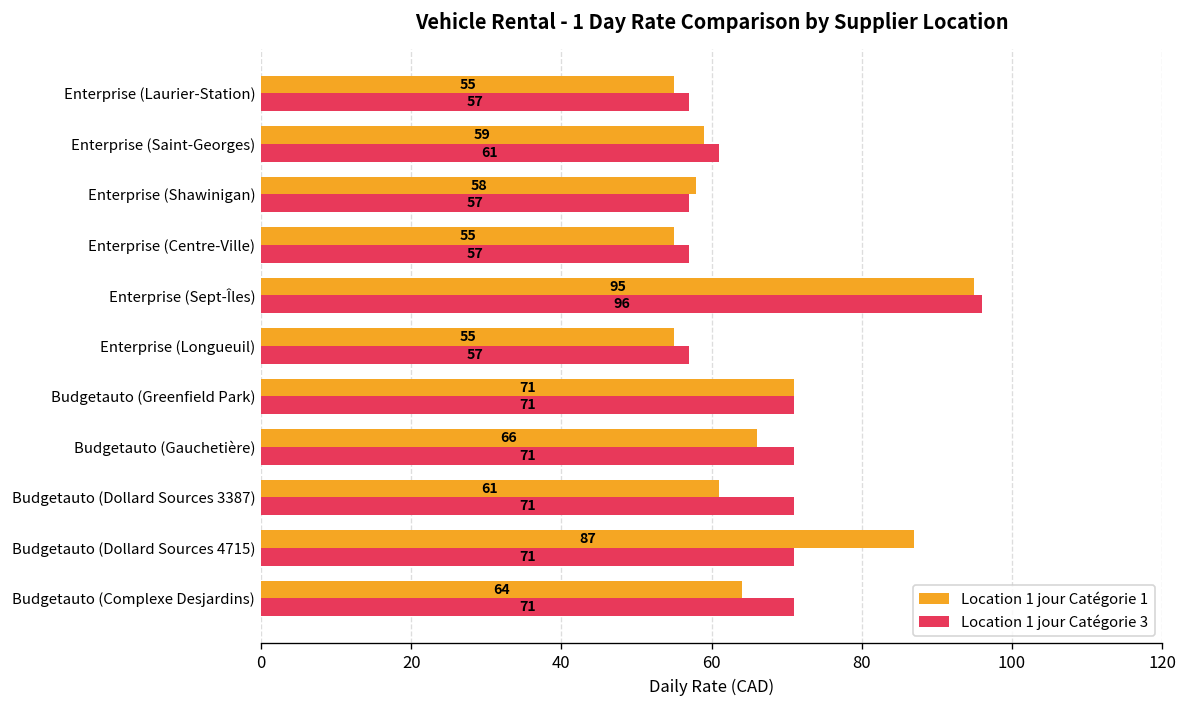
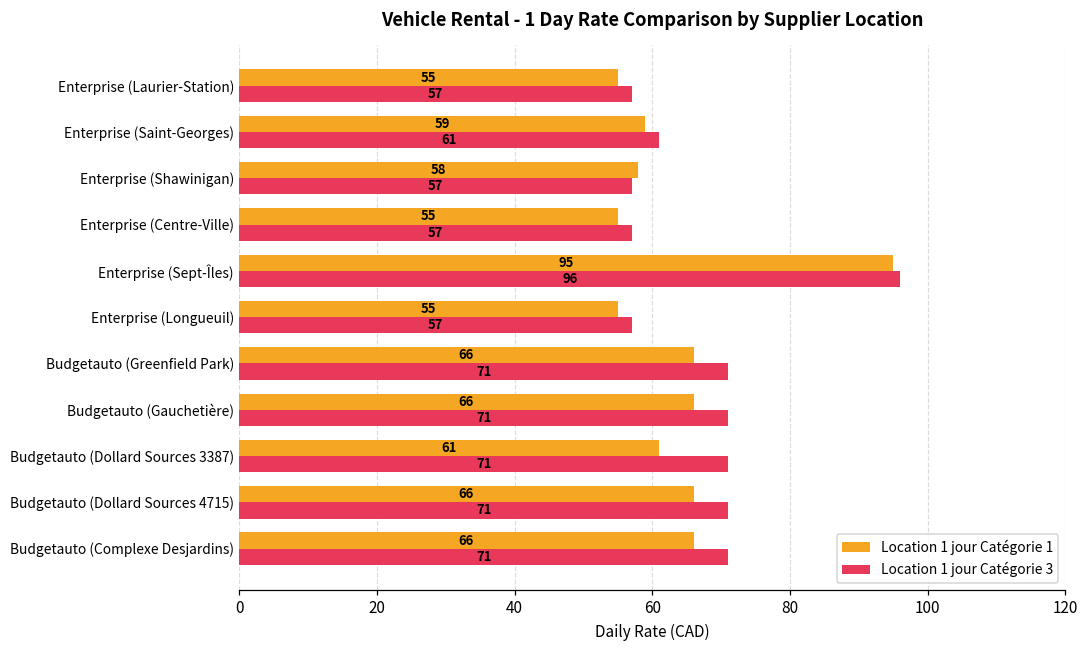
Location 1 jour Catégorie 1, Budgetauto (Greenfield Park): 71 -> 66
Location 1 jour Catégorie 1, Budgetauto (Dollard Sources 4715): 87 -> 66
Location 1 jour Catégorie 1, Budgetauto (Complexe Desjardins): 64 -> 66
